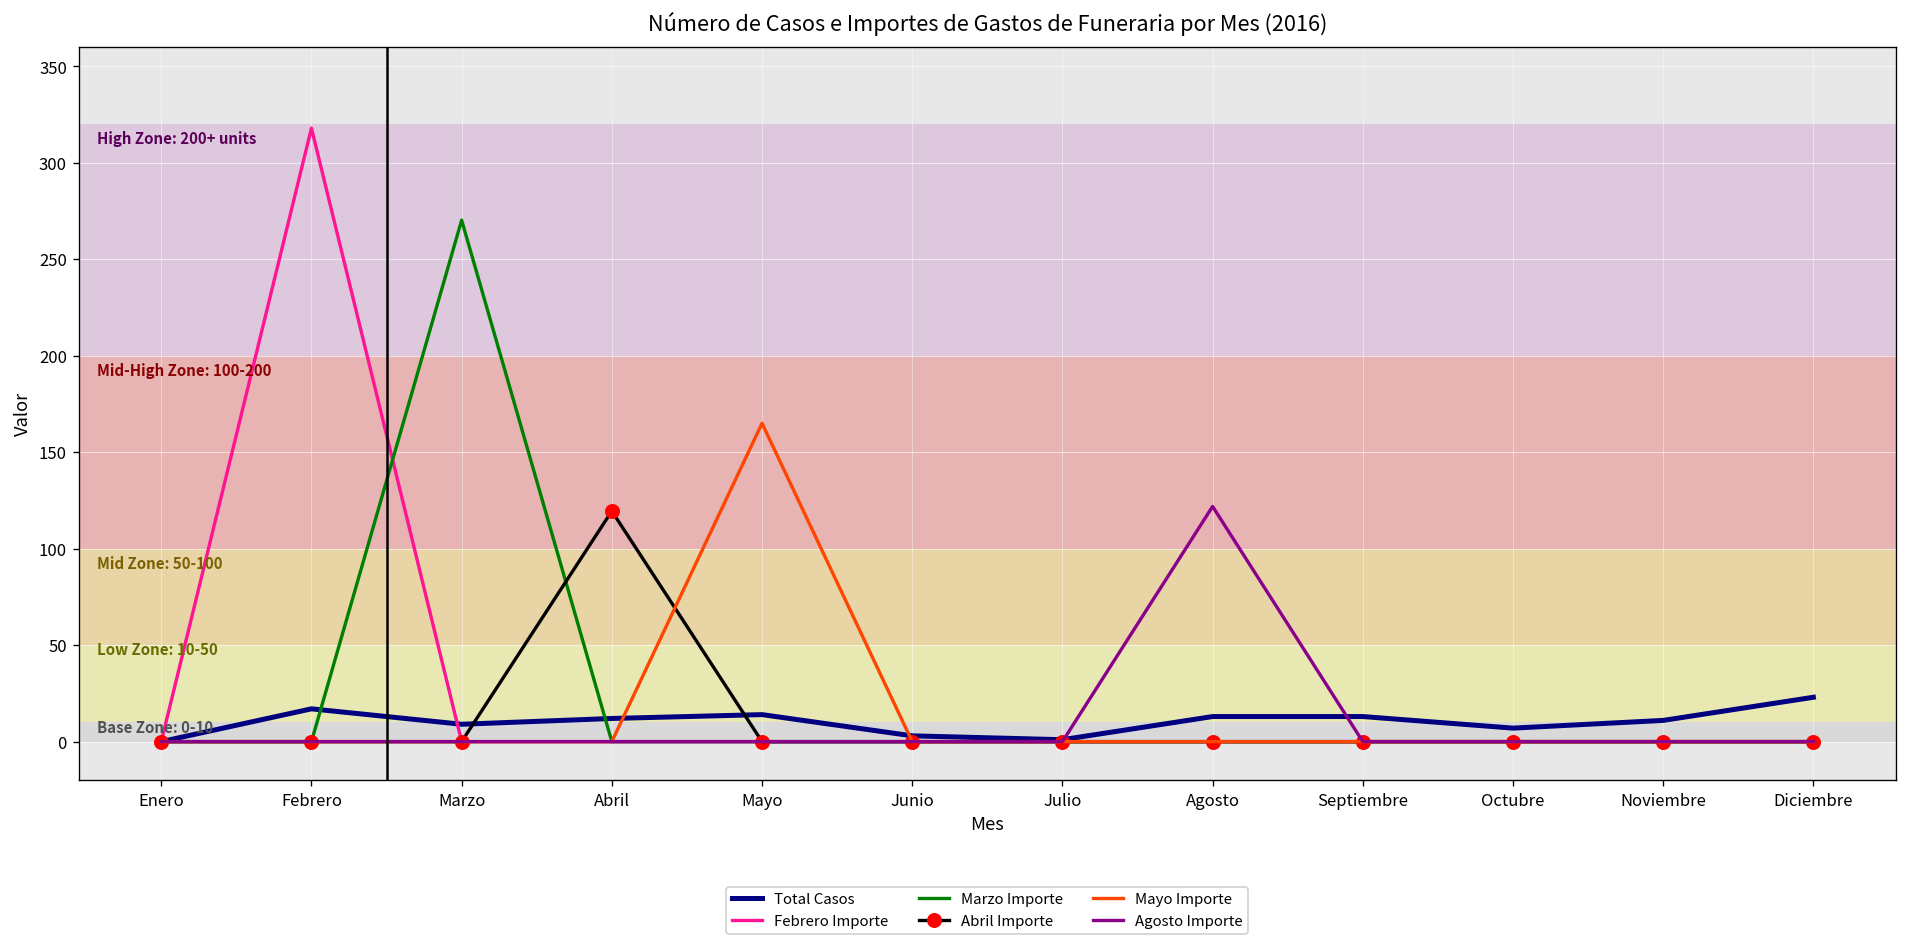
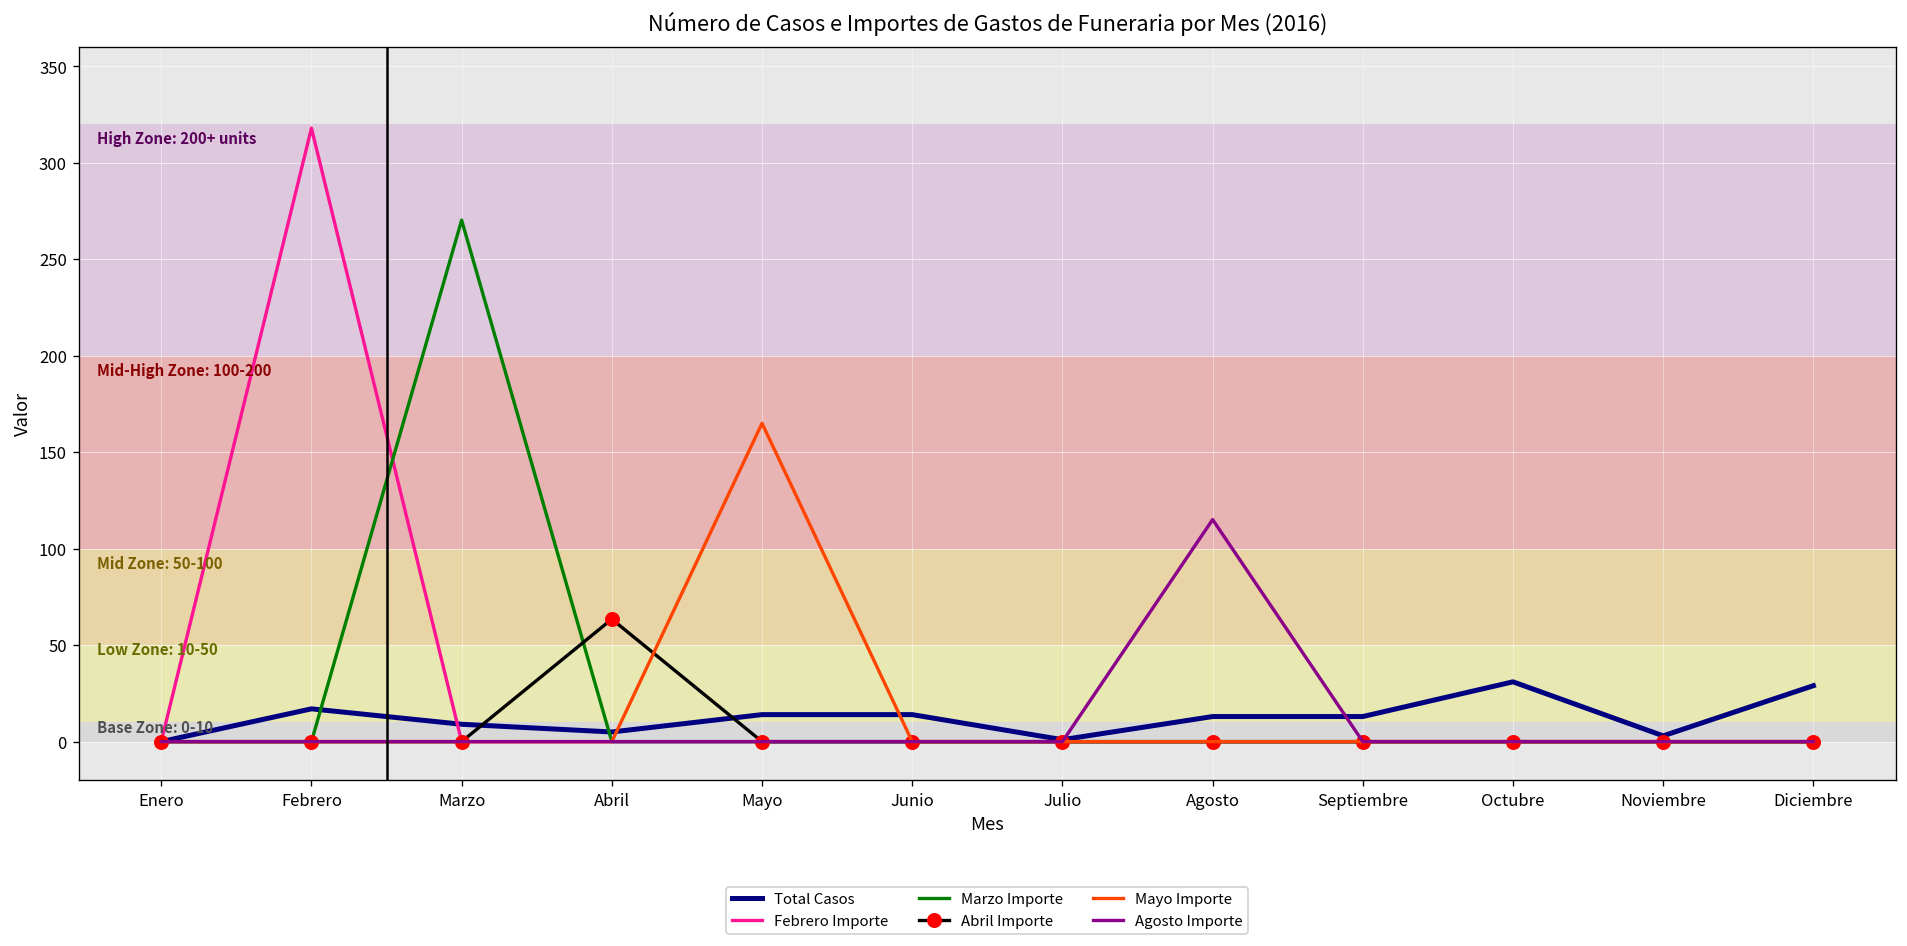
Total Casos, Abril: 12 -> 5
Abril Importe, Abril: 120 -> 64
Total Casos, Junio: 3 -> 14
Agosto Importe, Agosto: 122 -> 115
Total Casos, Octubre: 7 -> 31
Total Casos, Noviembre: 11 -> 3
Total Casos, Diciembre: 23 -> 29
